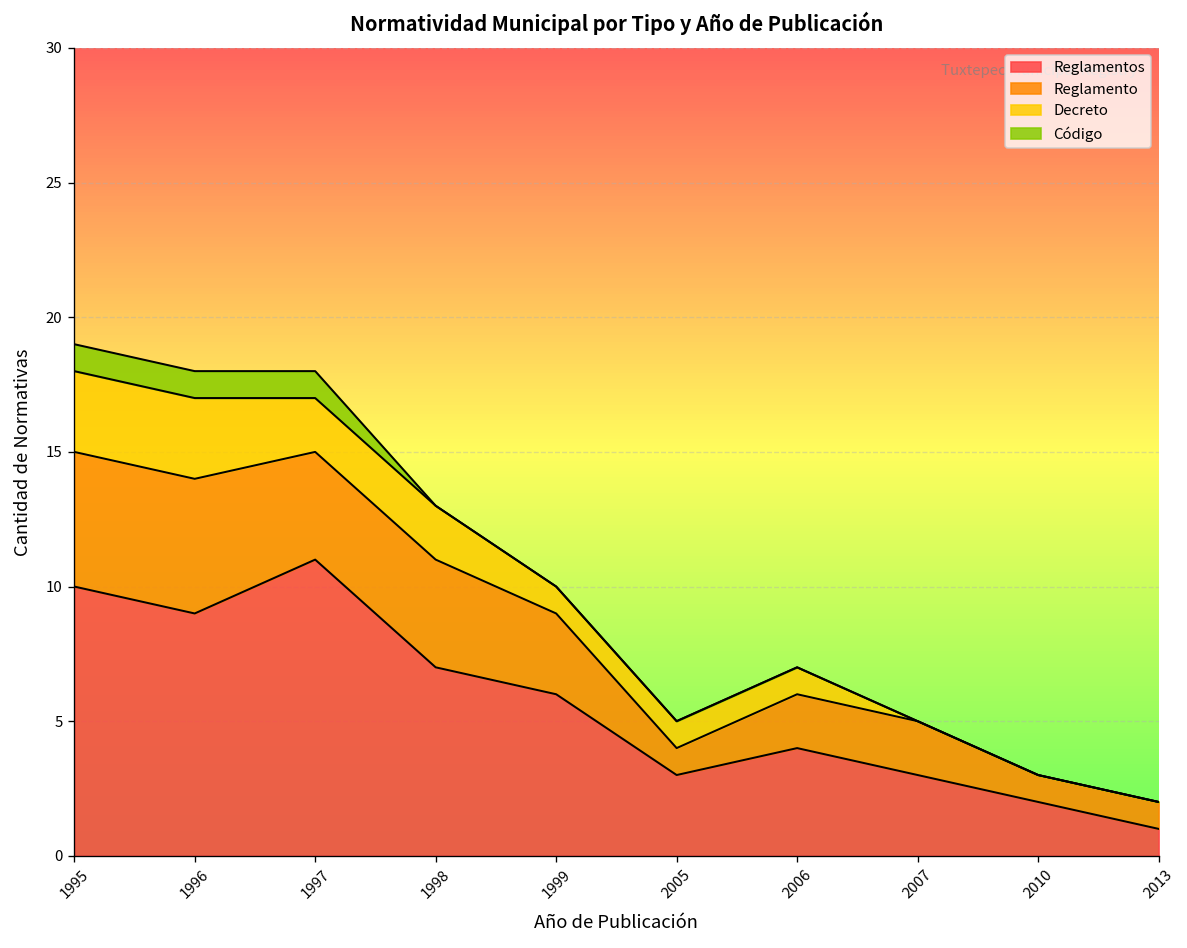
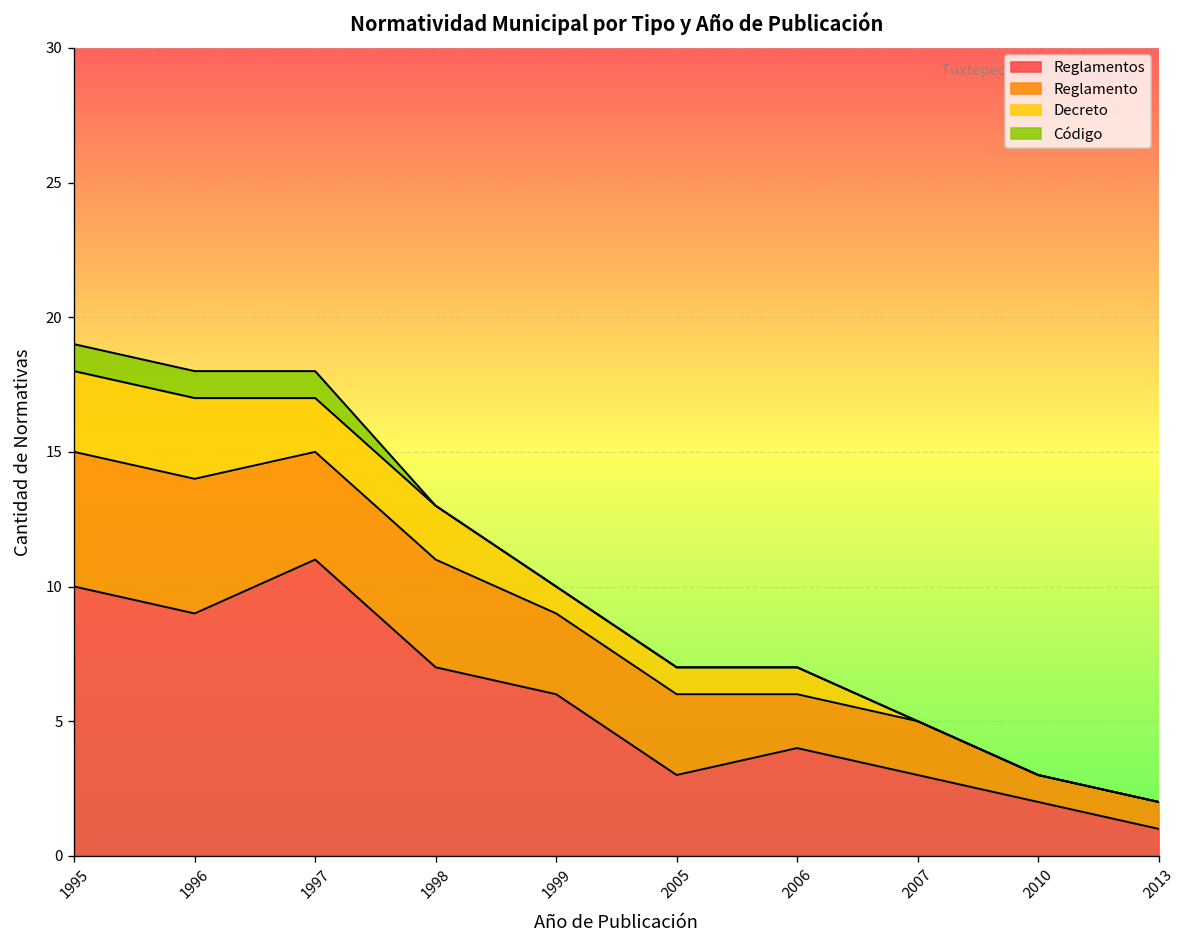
Reglamento, 2005: 1 -> 3
